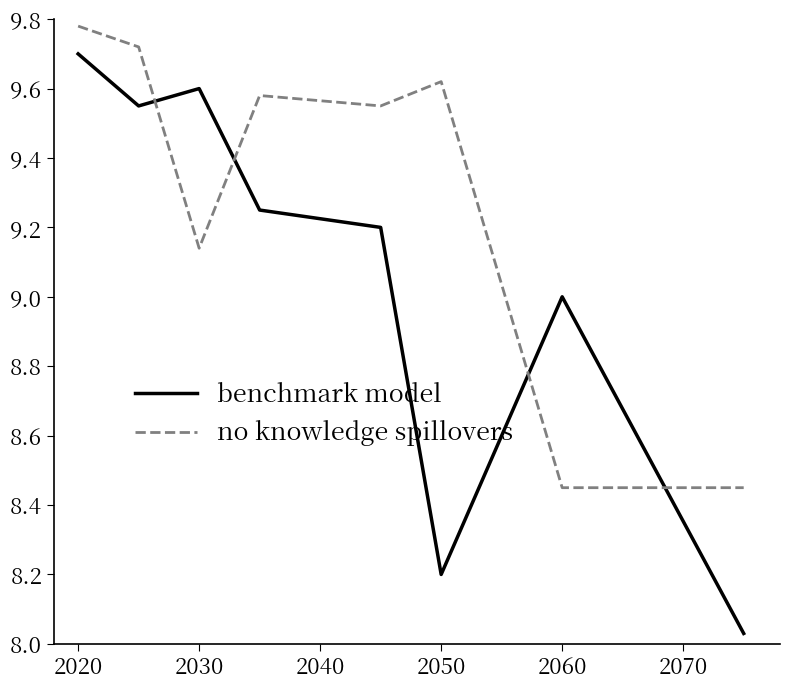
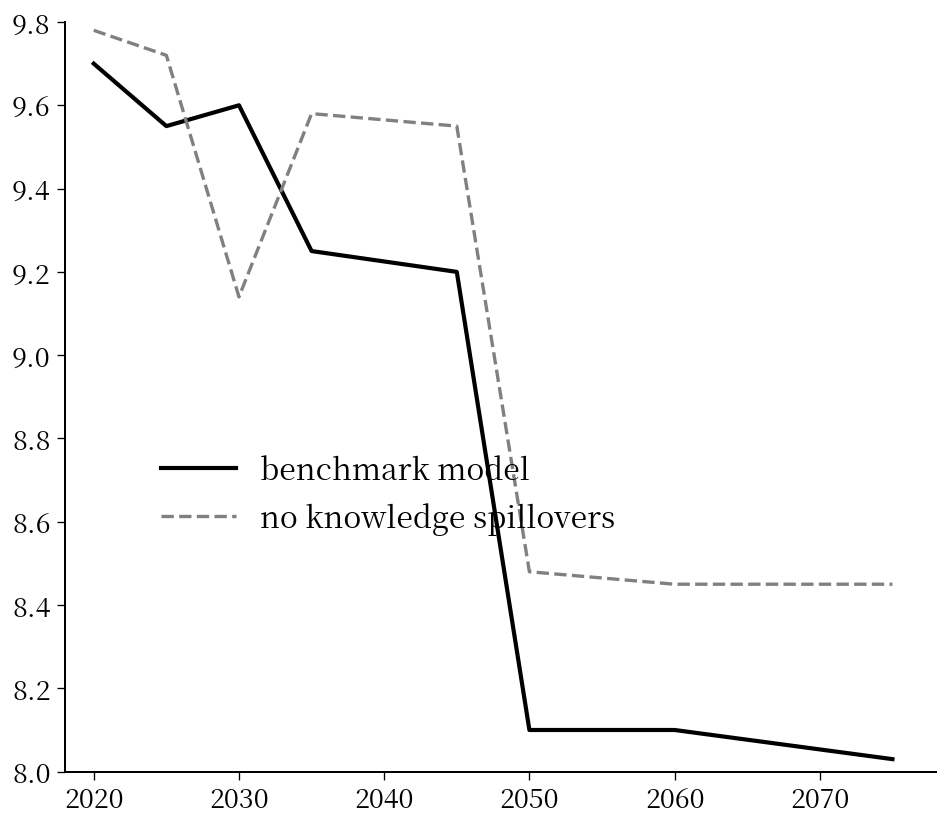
benchmark model, 2050: 8.2 -> 8.1
no knowledge spillovers, 2050: 9.62 -> 8.48
benchmark model, 2060: 9.0 -> 8.1
